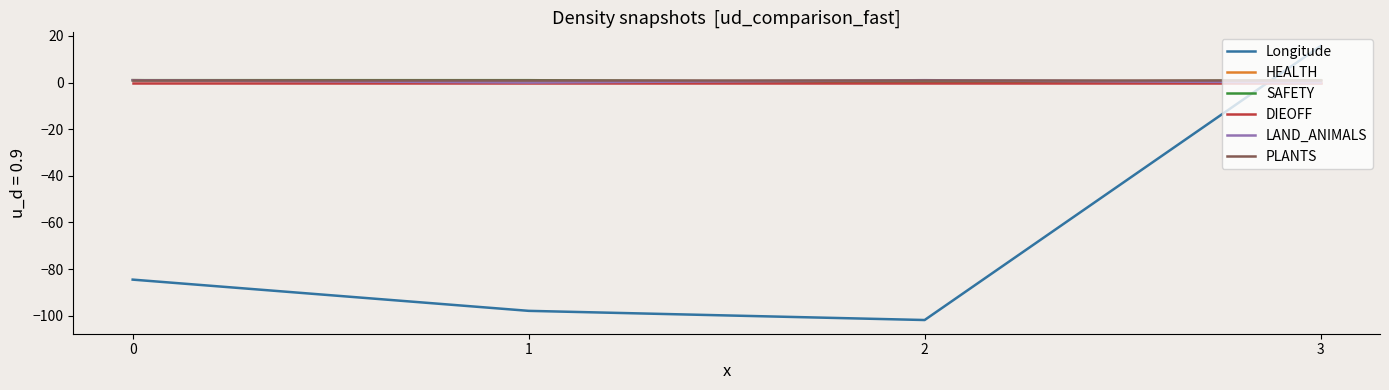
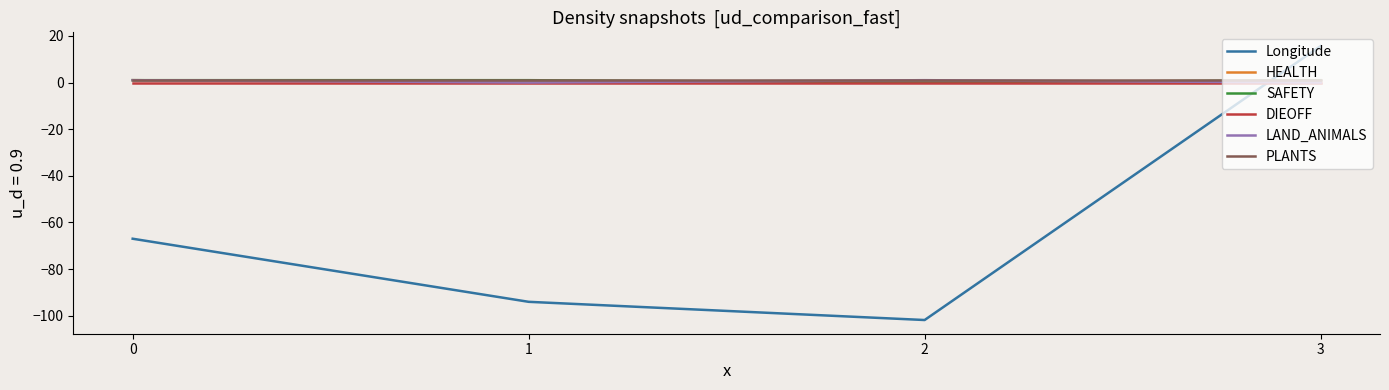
Longitude, 0: -85 -> -67
Longitude, 1: -98 -> -94
